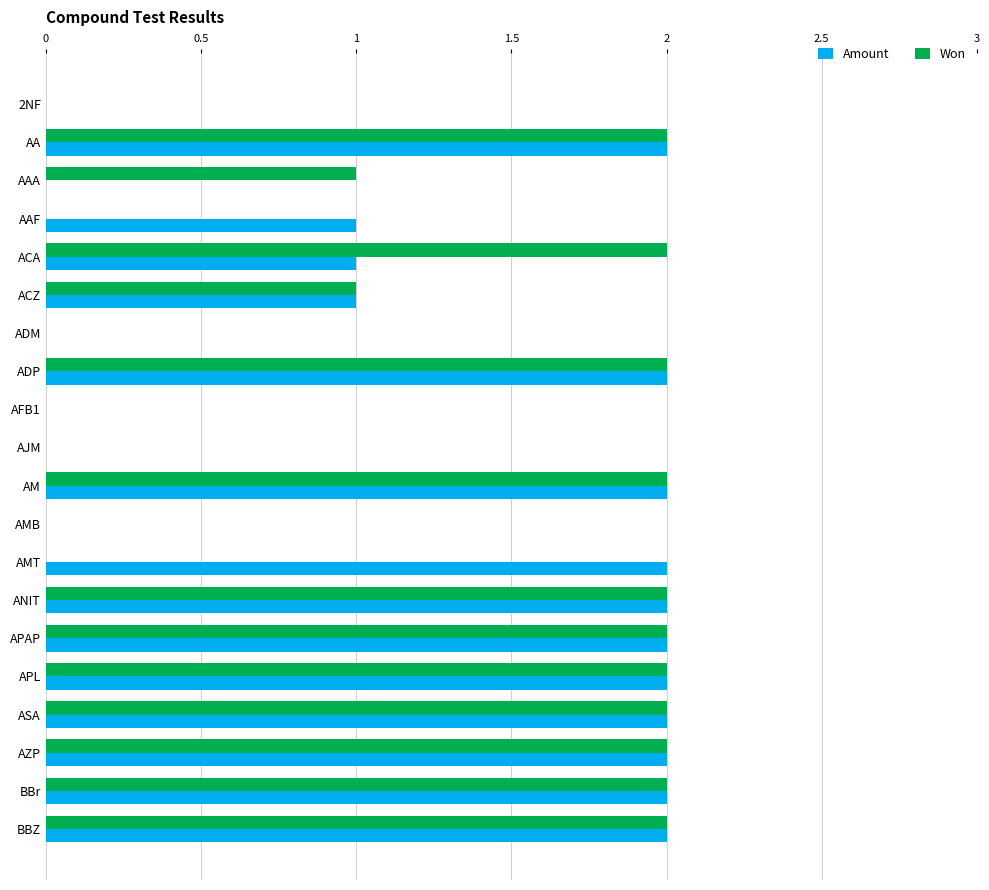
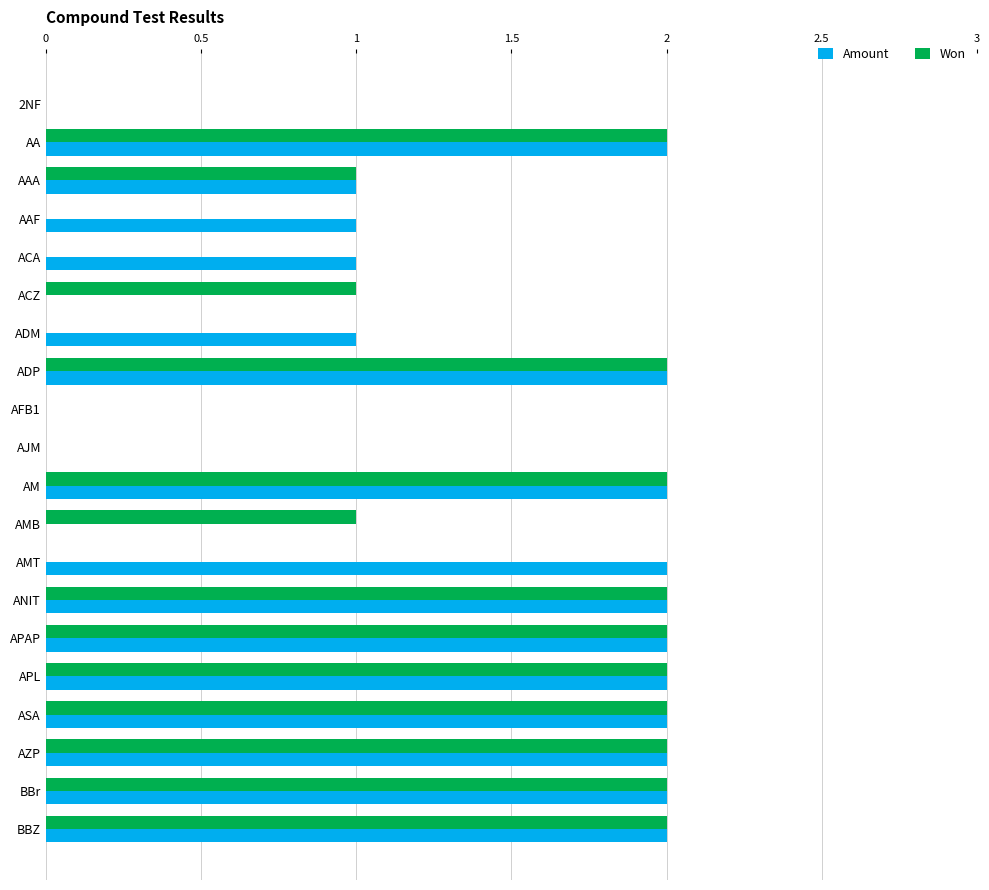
Amount, AAA: 0 -> 1
Won, ACA: 2 -> 0
Amount, ACZ: 1 -> 0
Amount, ADM: 0 -> 1
Won, AMB: 0 -> 1
